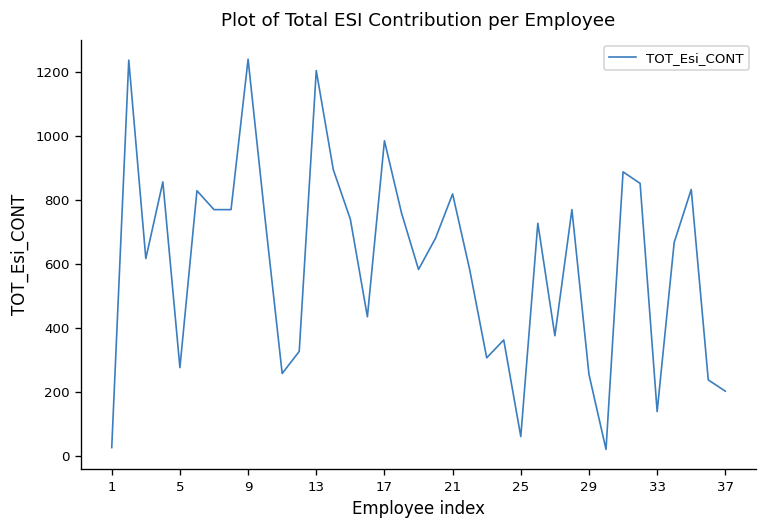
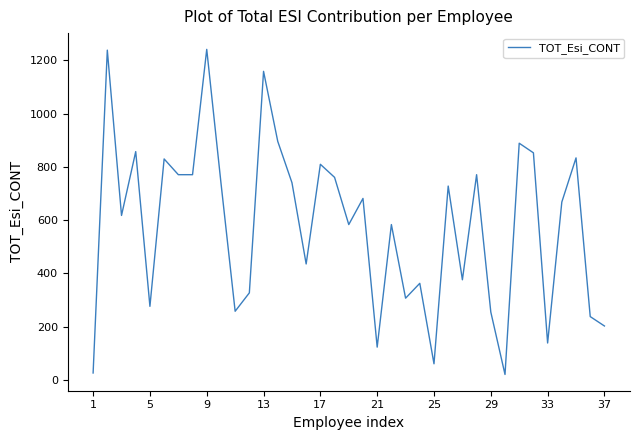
13: 1210 -> 1160
17: 990 -> 810
21: 820 -> 120
